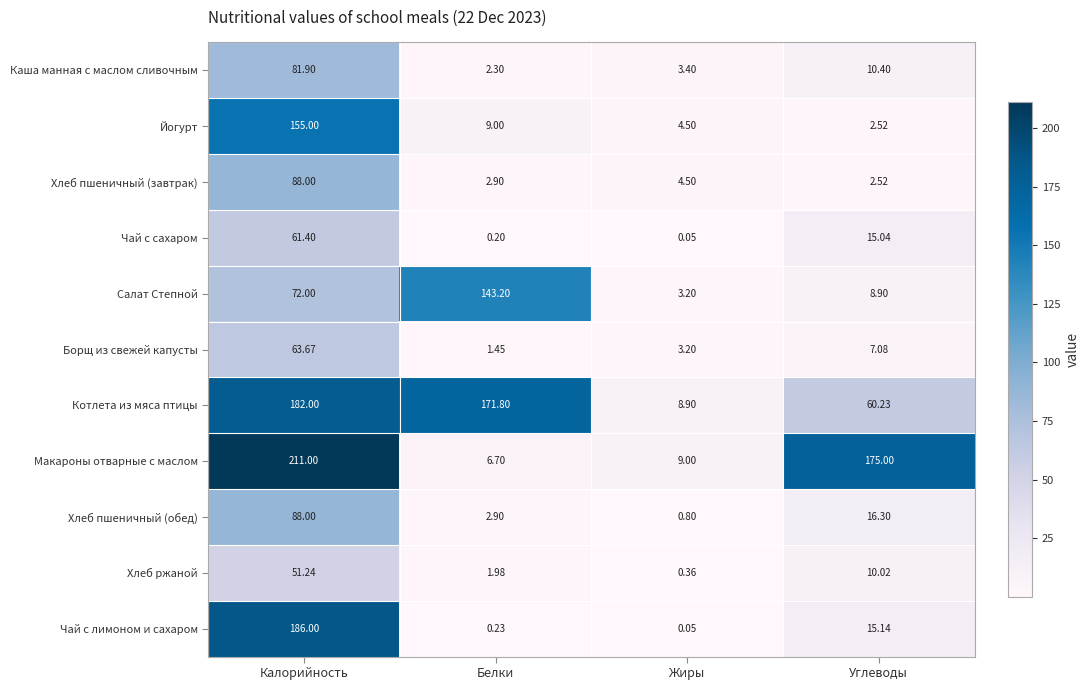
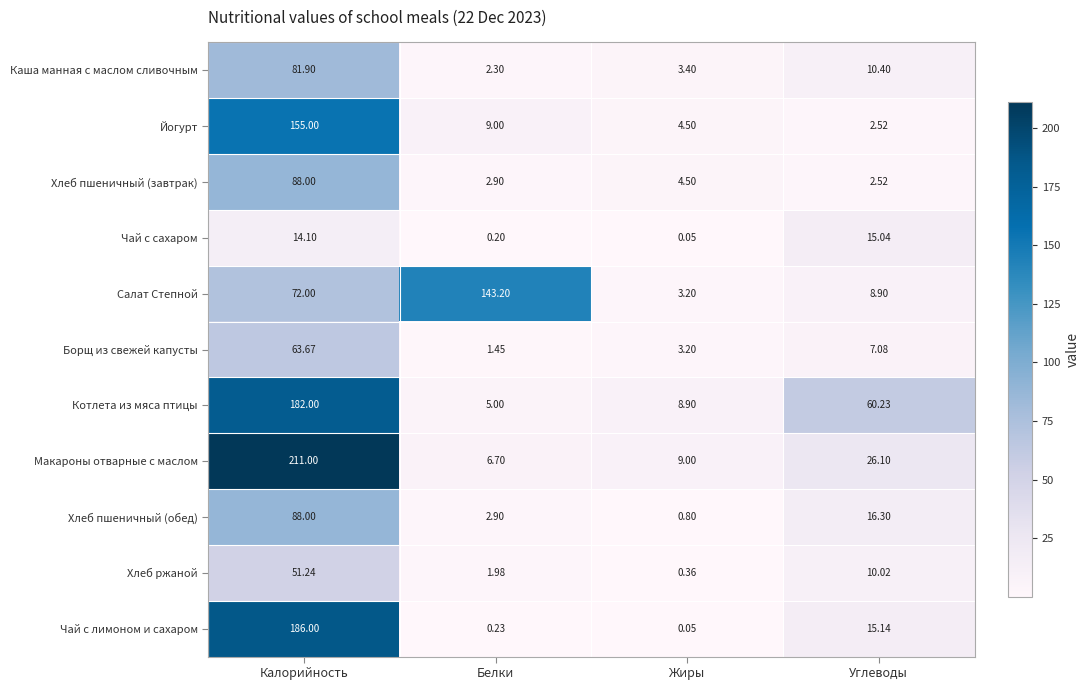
Чай с сахаром, Калорийность: 61.40 -> 14.10
Котлета из мяса птицы, Белки: 171.80 -> 5.00
Макароны отварные с маслом, Углеводы: 175.00 -> 26.10
